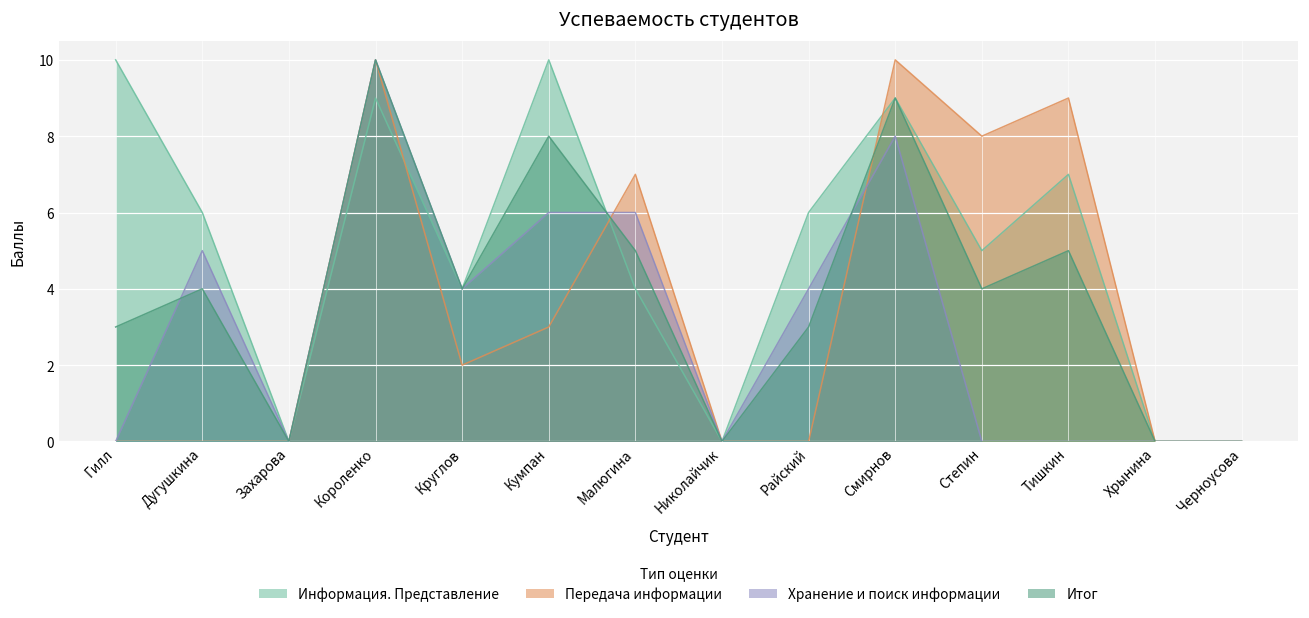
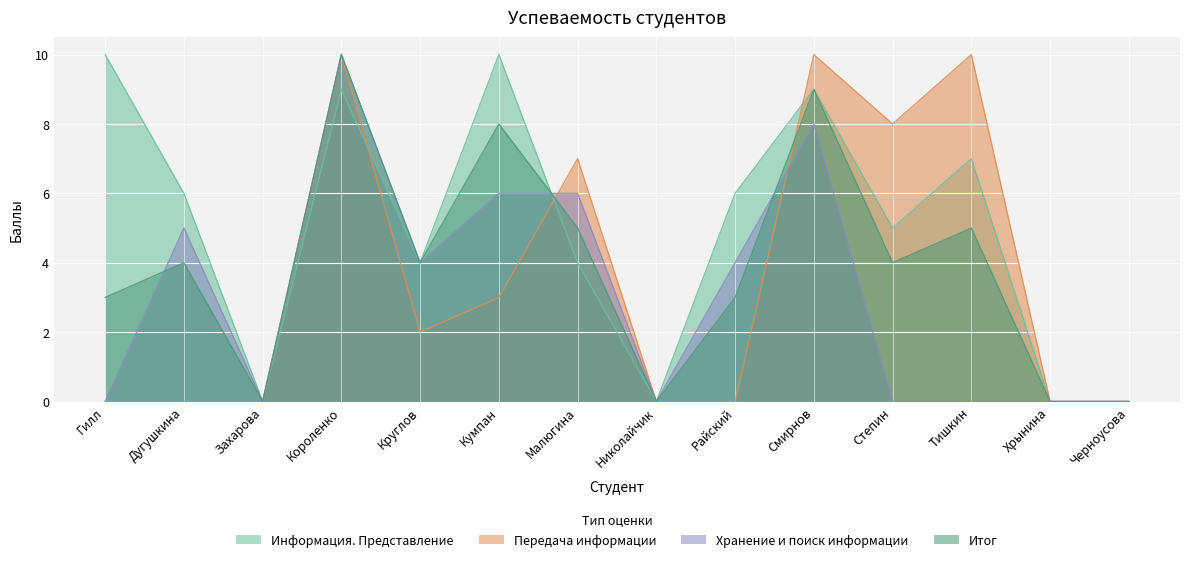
Передача информации, Тишкин: 9 -> 10
